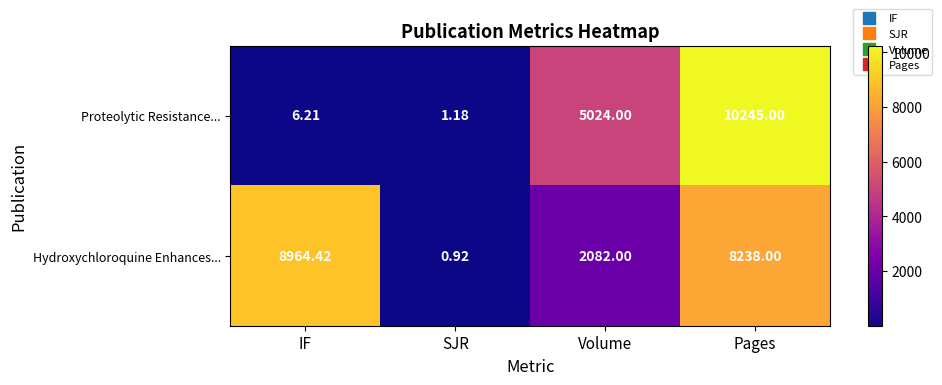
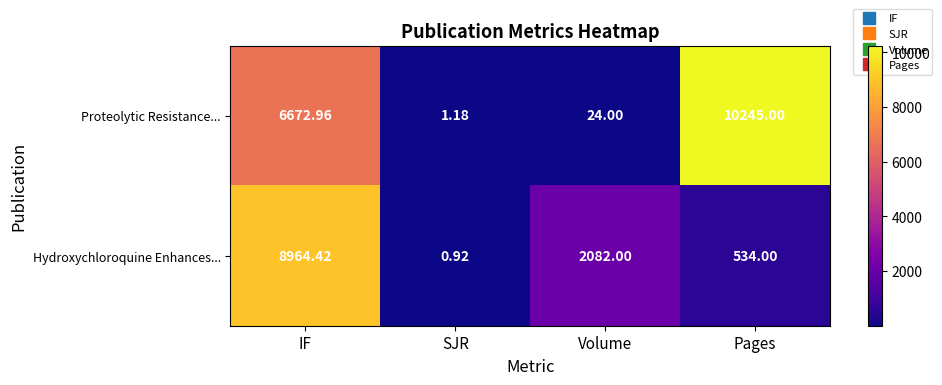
Proteolytic Resistance..., IF: 6.21 -> 6672.96
Proteolytic Resistance..., Volume: 5024.00 -> 24.00
Hydroxychloroquine Enhances..., Pages: 8238.00 -> 534.00
